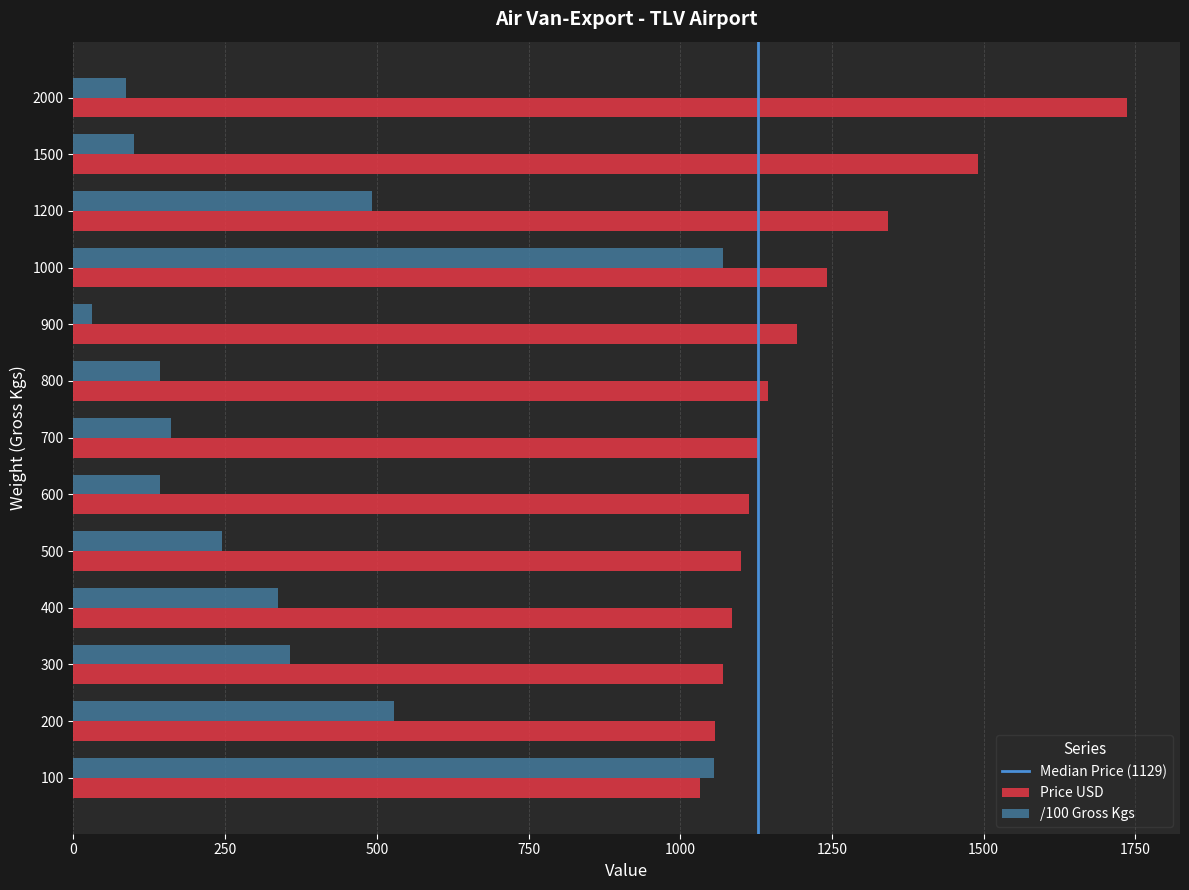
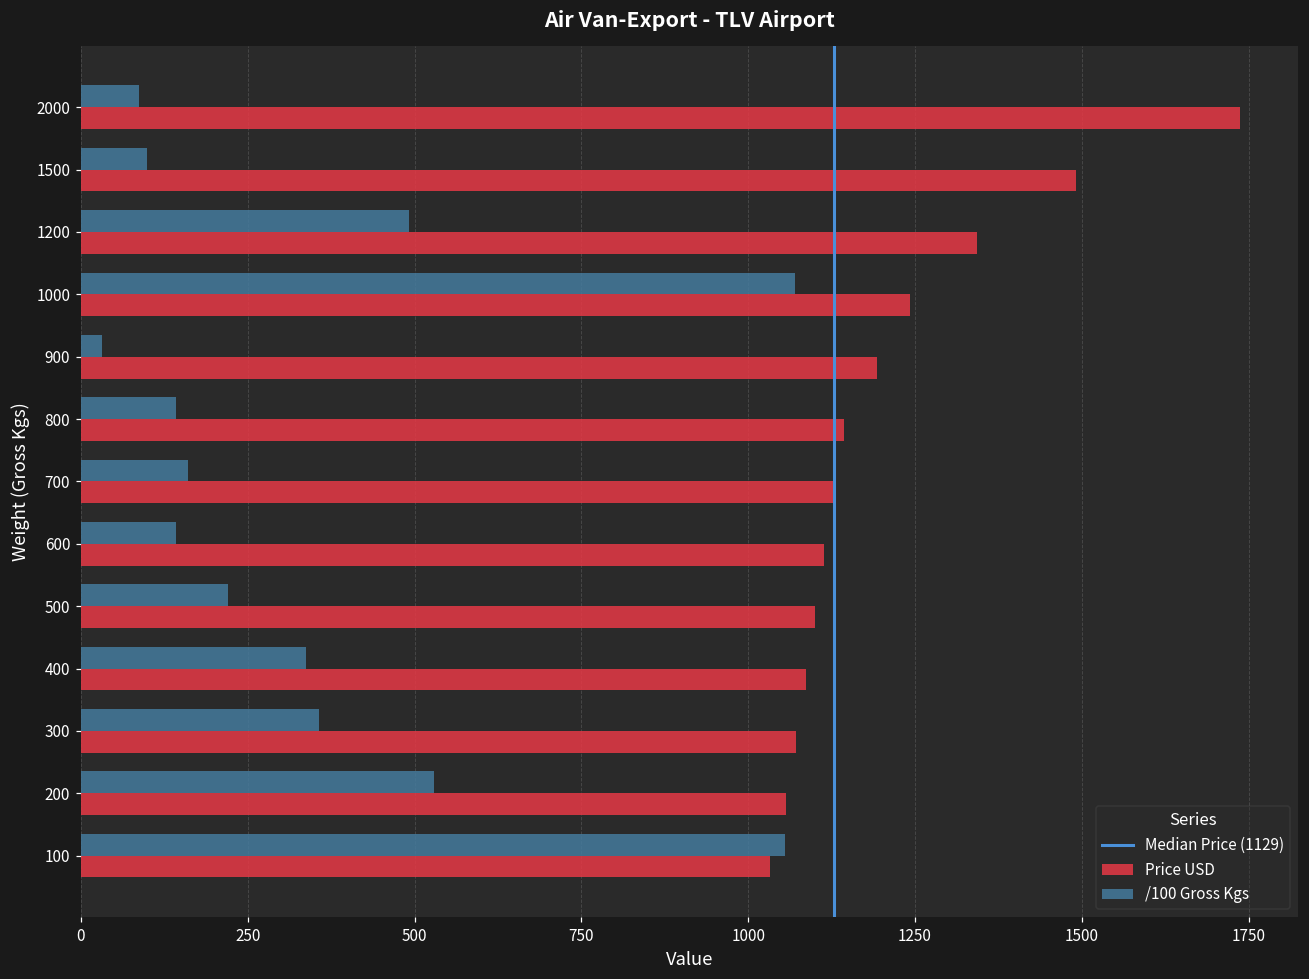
/100 Gross Kgs, 500: 250 -> 220
